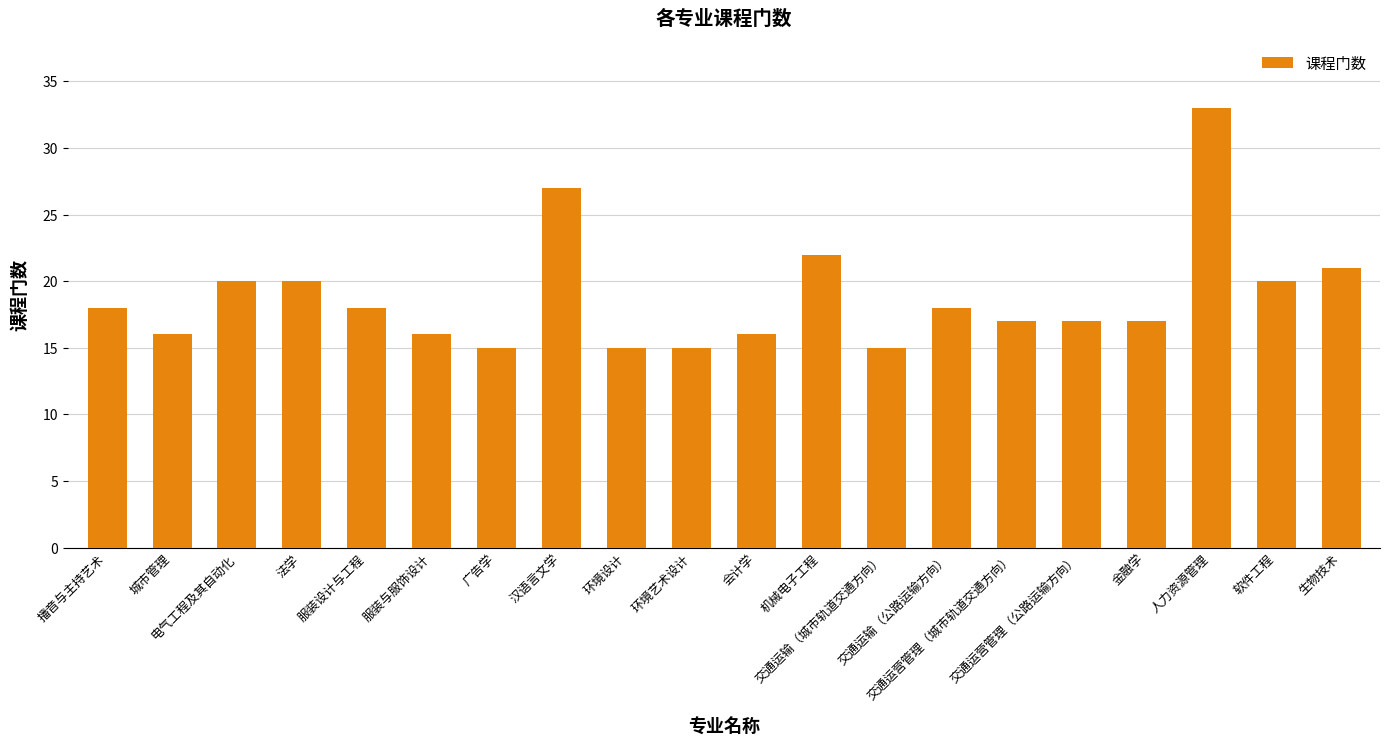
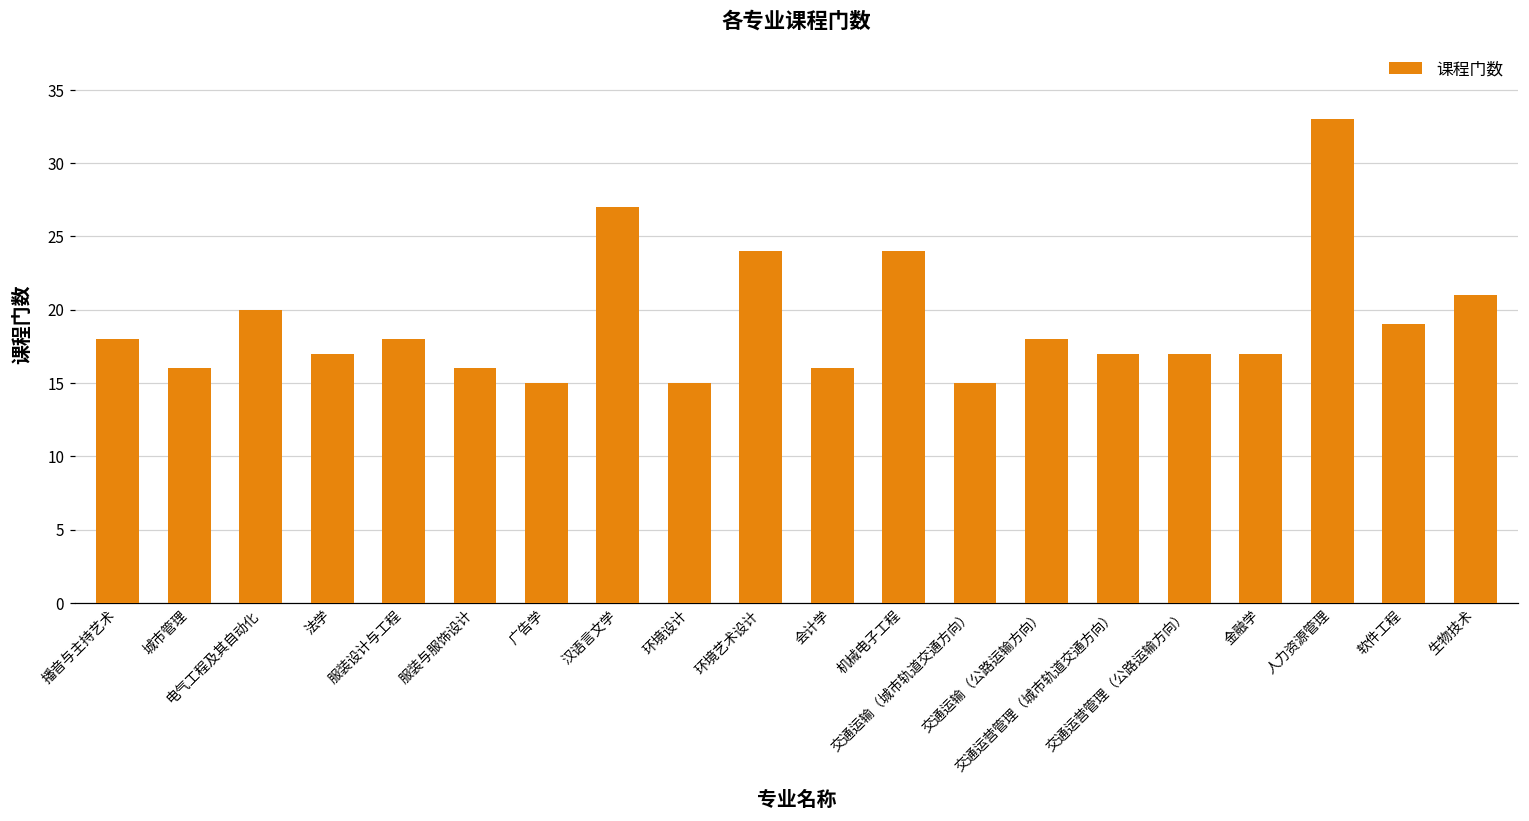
法学: 20 -> 17
环境艺术设计: 15 -> 24
机械电子工程: 22 -> 24
软件工程: 20 -> 19
